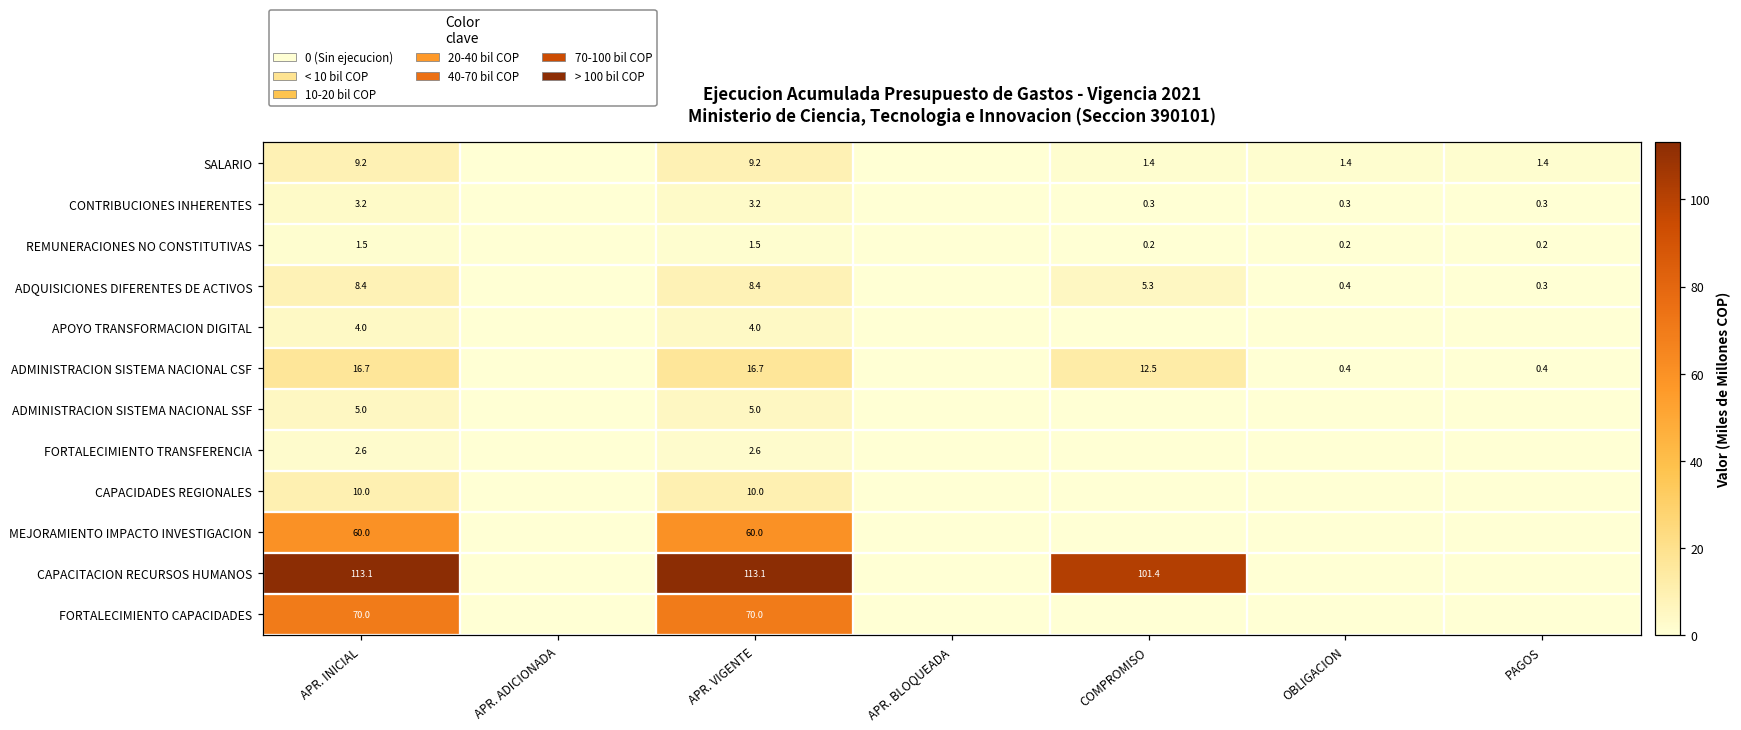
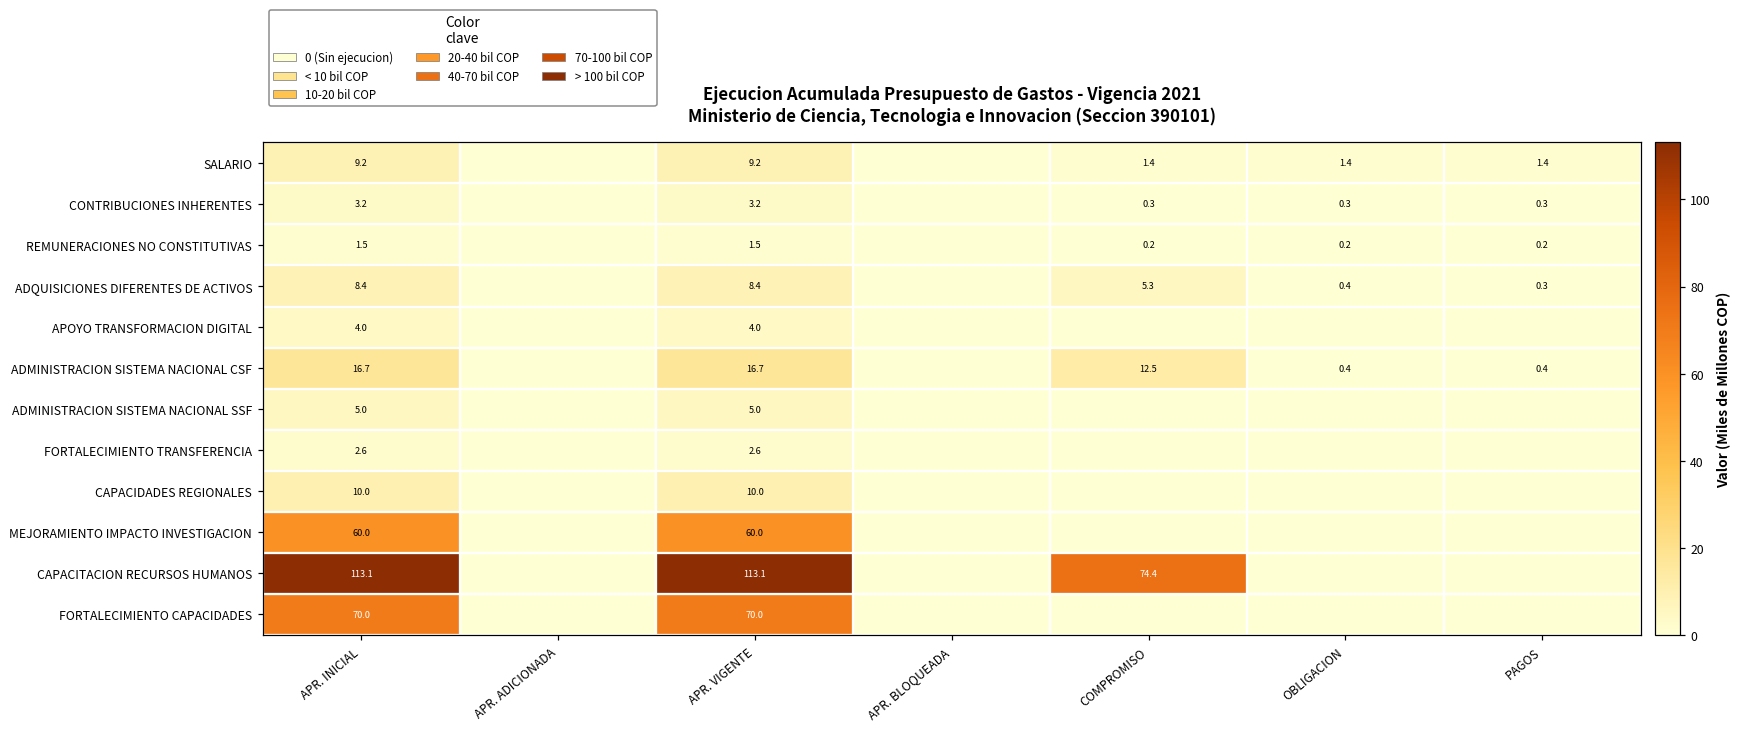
CAPACITACION RECURSOS HUMANOS, COMPROMISO: 101.4 -> 74.4
